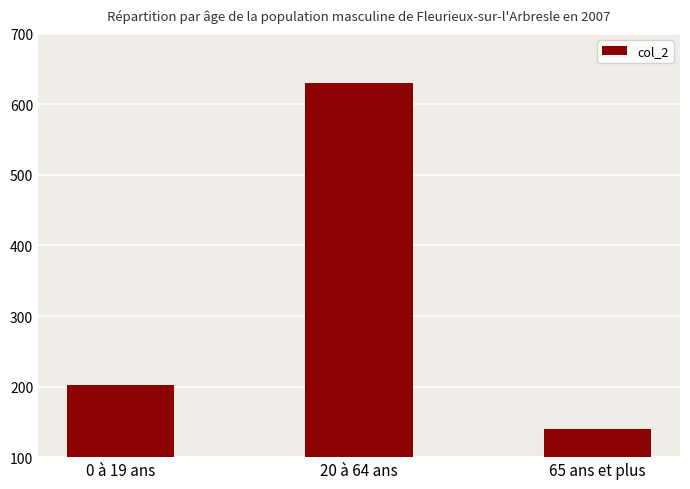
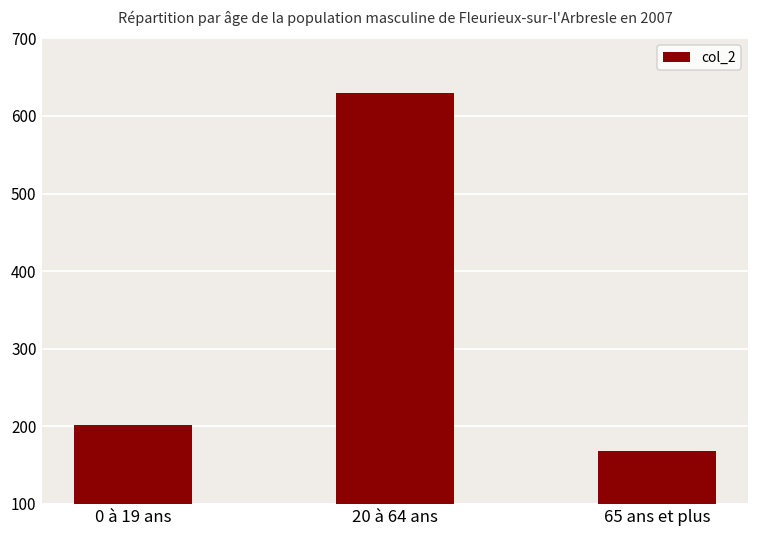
65 ans et plus: 140 -> 170
